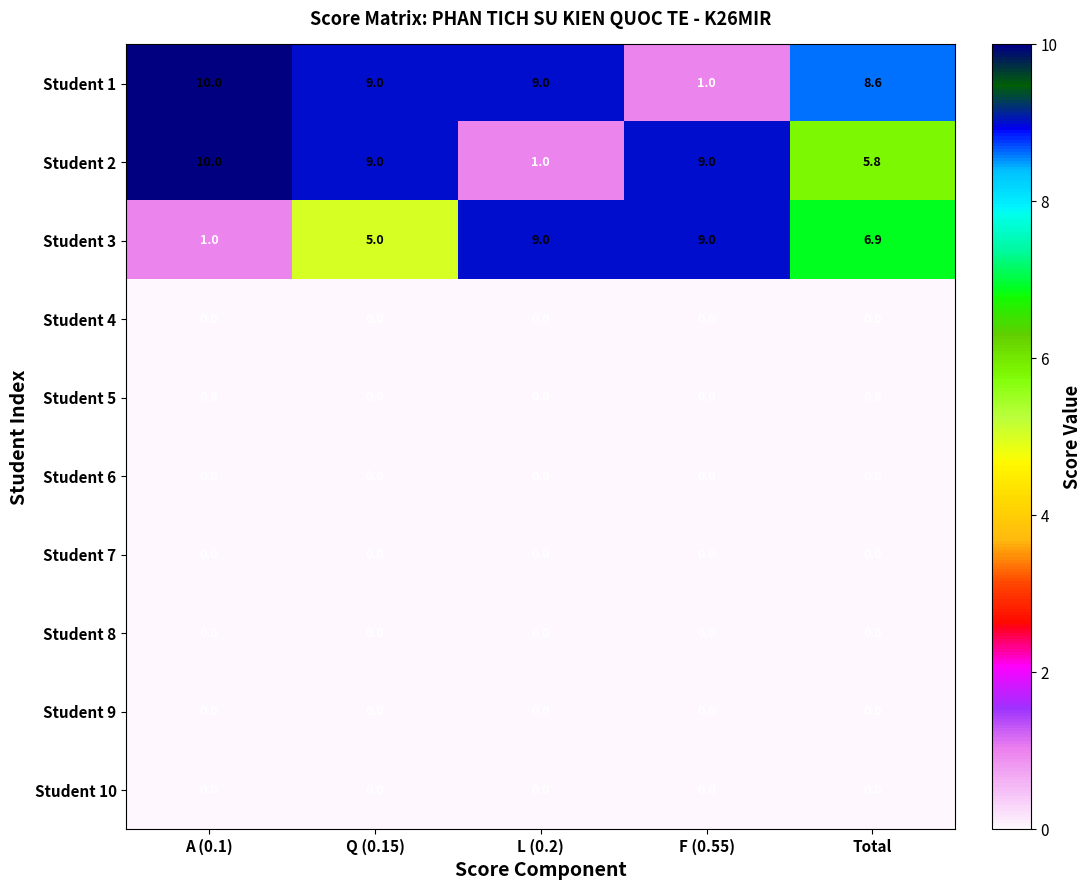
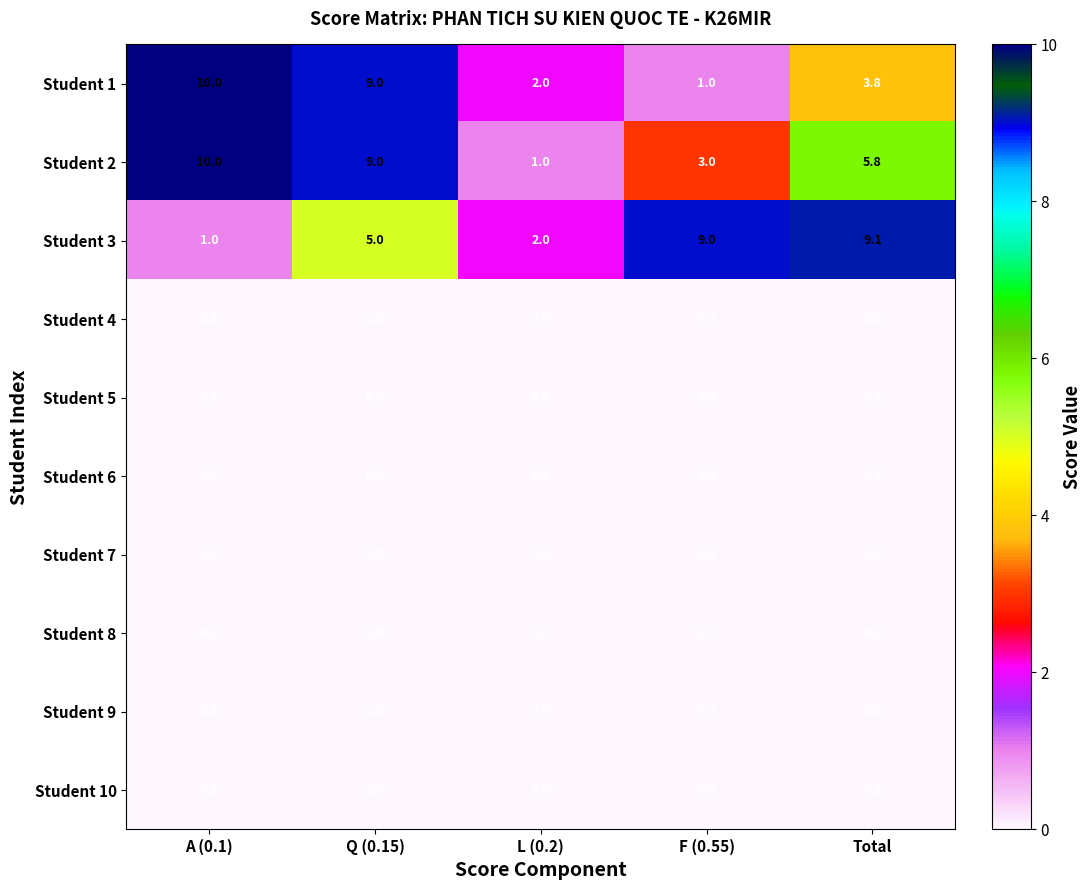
Student 1, L (0.2): 9.0 -> 2.0
Student 1, Total: 8.6 -> 3.8
Student 2, F (0.55): 9.0 -> 3.0
Student 3, L (0.2): 9.0 -> 2.0
Student 3, Total: 6.9 -> 9.1
